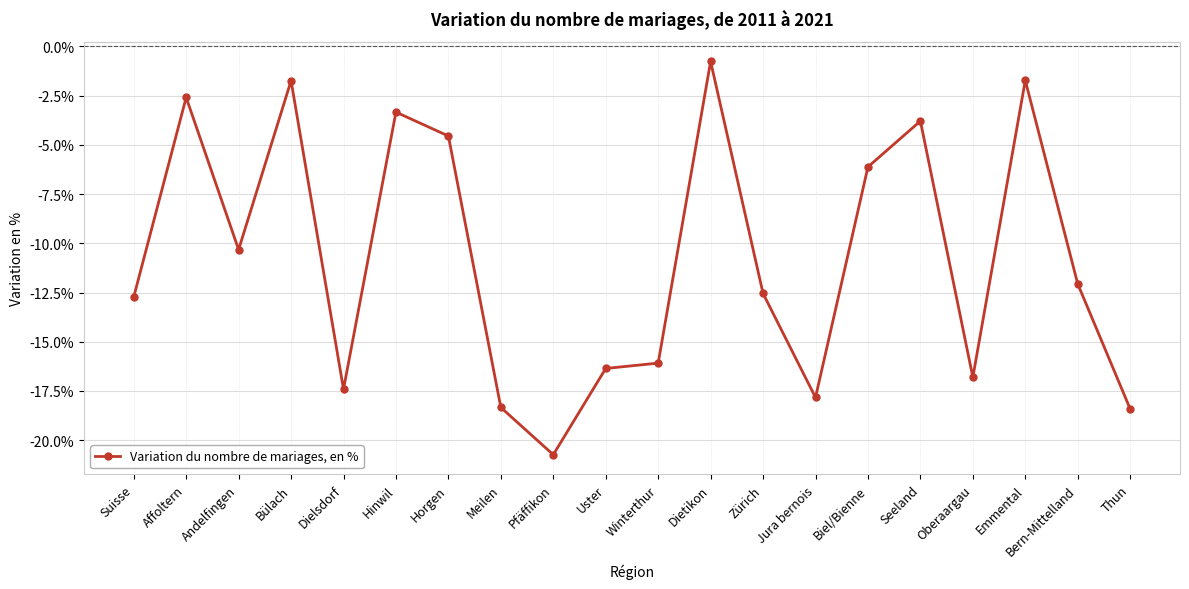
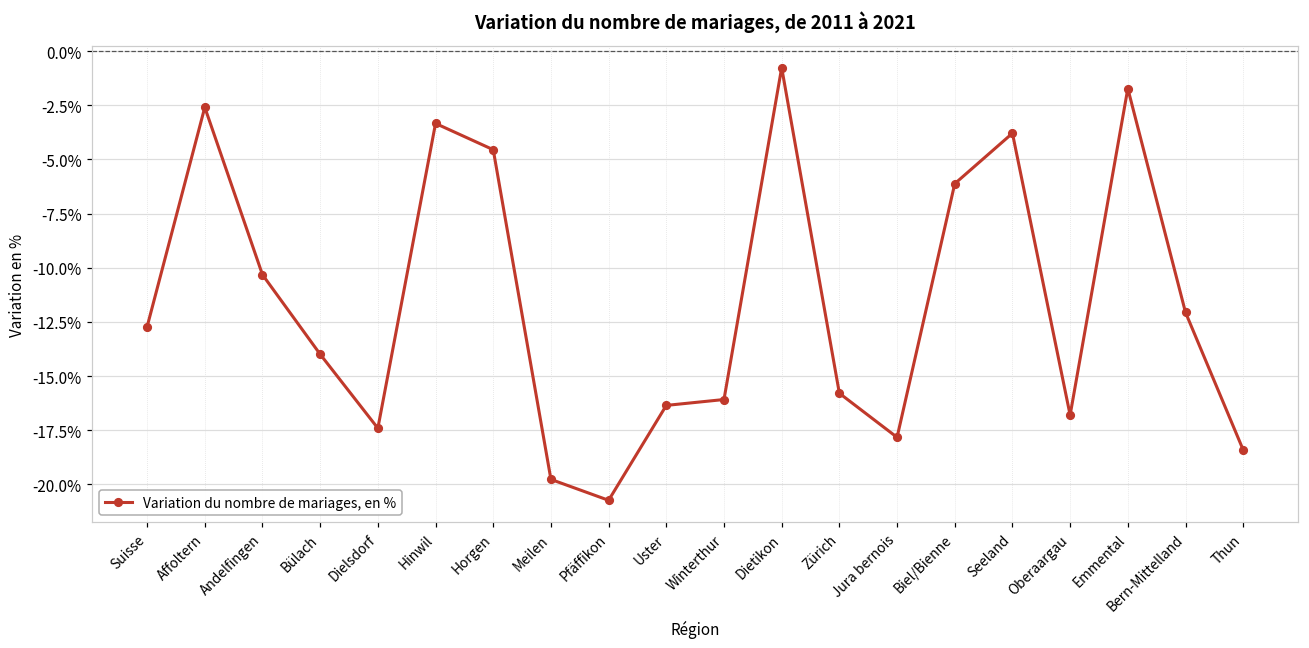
Bülach: -1.7% -> -14.0%
Meilen: -18.3% -> -19.8%
Zürich: -12.5% -> -15.8%
